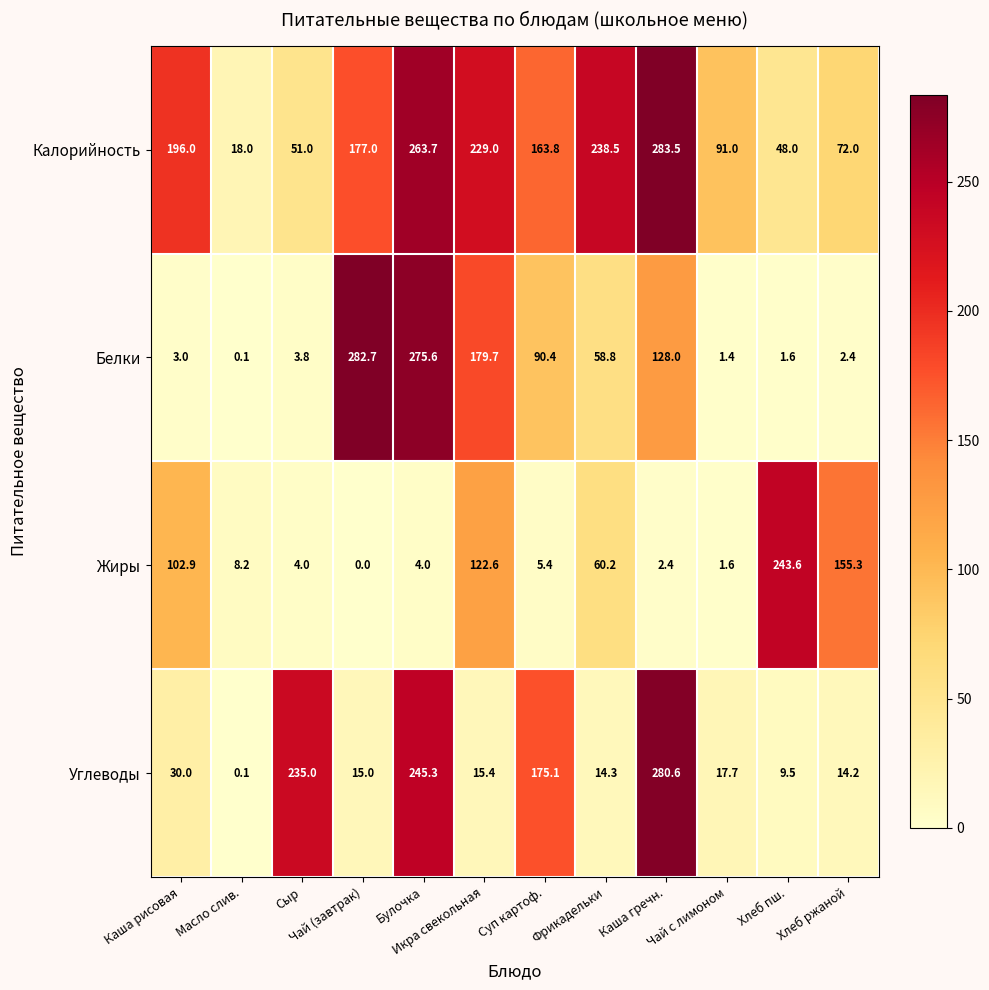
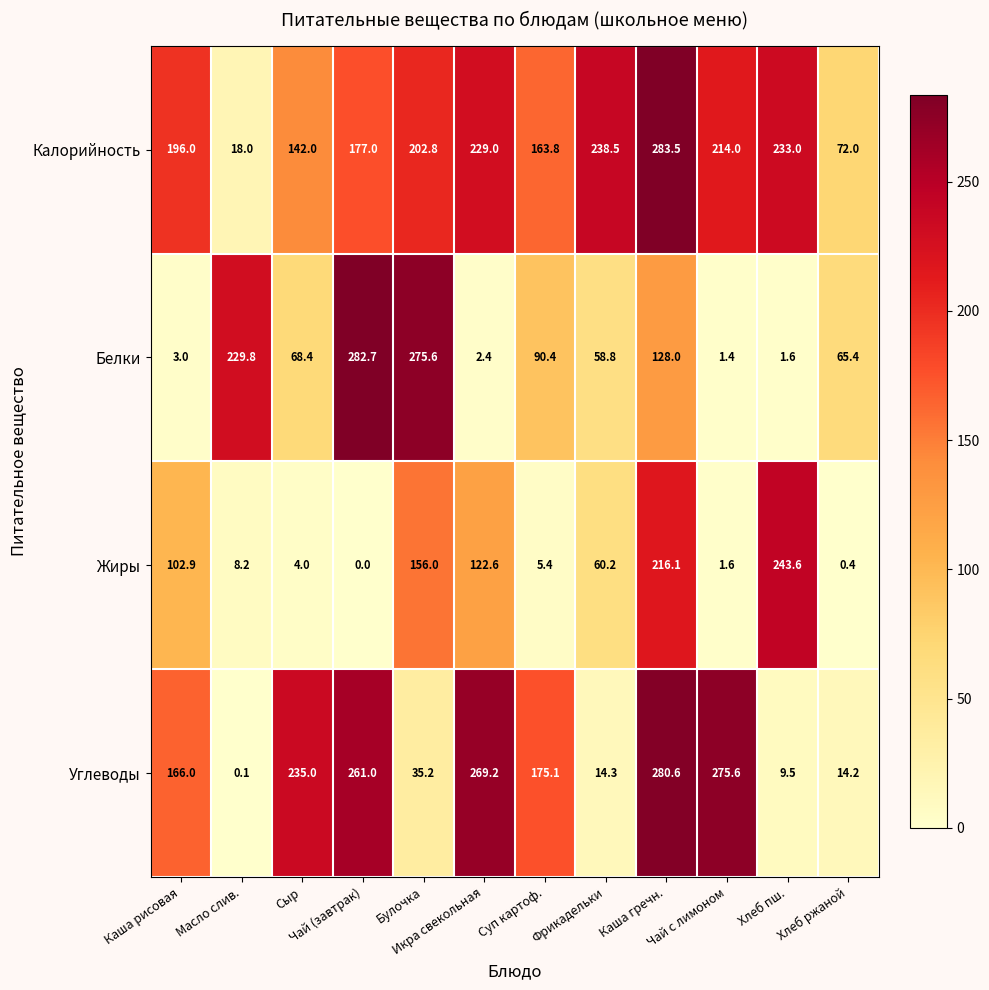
Калорийность, Сыр: 51.0 -> 142.0
Калорийность, Булочка: 263.7 -> 202.8
Калорийность, Чай с лимоном: 91.0 -> 214.0
Калорийность, Хлеб пш.: 48.0 -> 233.0
Белки, Масло слив.: 0.1 -> 229.8
Белки, Сыр: 3.8 -> 68.4
Белки, Икра свекольная: 179.7 -> 2.4
Белки, Хлеб ржаной: 2.4 -> 65.4
Жиры, Булочка: 4.0 -> 156.0
Жиры, Каша гречн.: 2.4 -> 216.1
Жиры, Хлеб ржаной: 155.3 -> 0.4
Углеводы, Каша рисовая: 30.0 -> 166.0
Углеводы, Чай (завтрак): 15.0 -> 261.0
Углеводы, Булочка: 245.3 -> 35.2
Углеводы, Икра свекольная: 15.4 -> 269.2
Углеводы, Чай с лимоном: 17.7 -> 275.6
